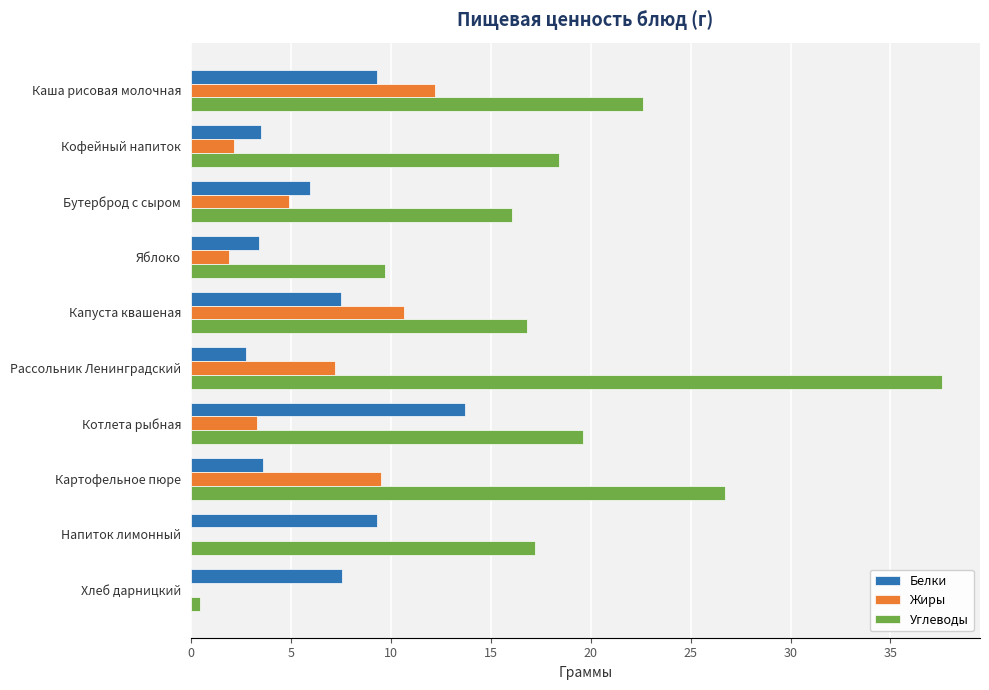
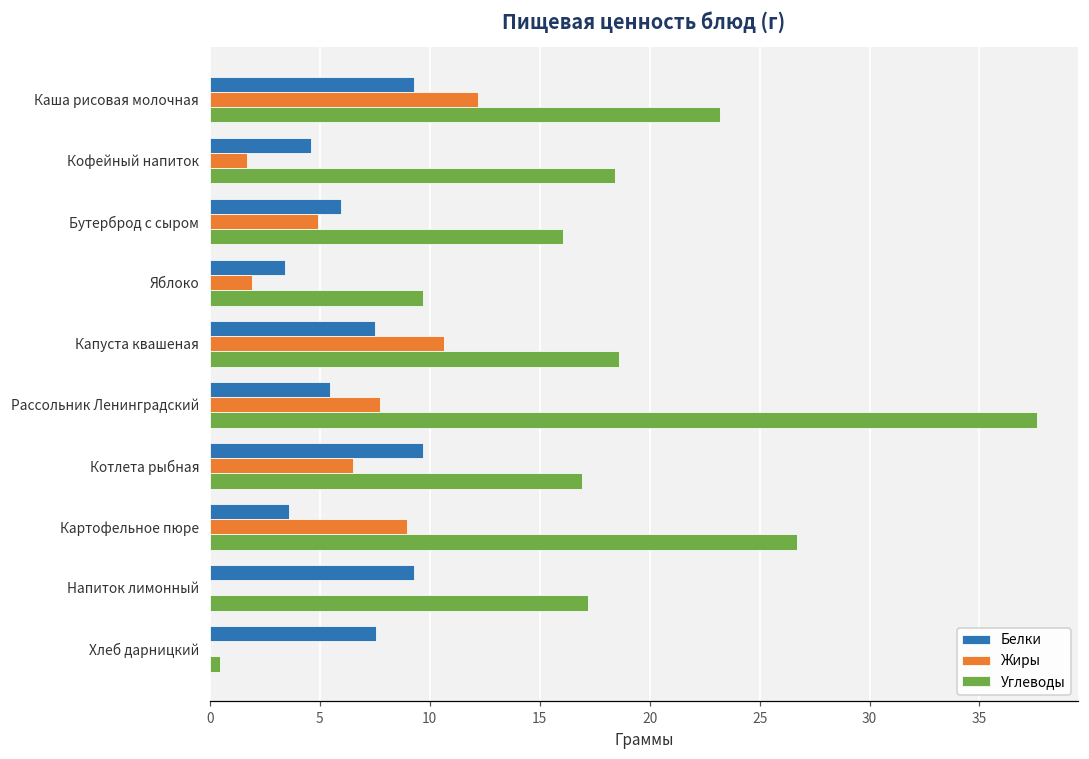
Углеводы, Каша рисовая молочная: 22.6 -> 23.2
Белки, Кофейный напиток: 3.5 -> 4.6
Жиры, Кофейный напиток: 2.2 -> 1.7
Углеводы, Капуста квашеная: 16.8 -> 18.6
Белки, Рассольник Ленинградский: 2.7 -> 5.5
Жиры, Рассольник Ленинградский: 7.2 -> 7.7
Белки, Котлета рыбная: 13.7 -> 9.7
Жиры, Котлета рыбная: 3.3 -> 6.5
Углеводы, Котлета рыбная: 19.6 -> 16.9
Жиры, Картофельное пюре: 9.5 -> 9.0
